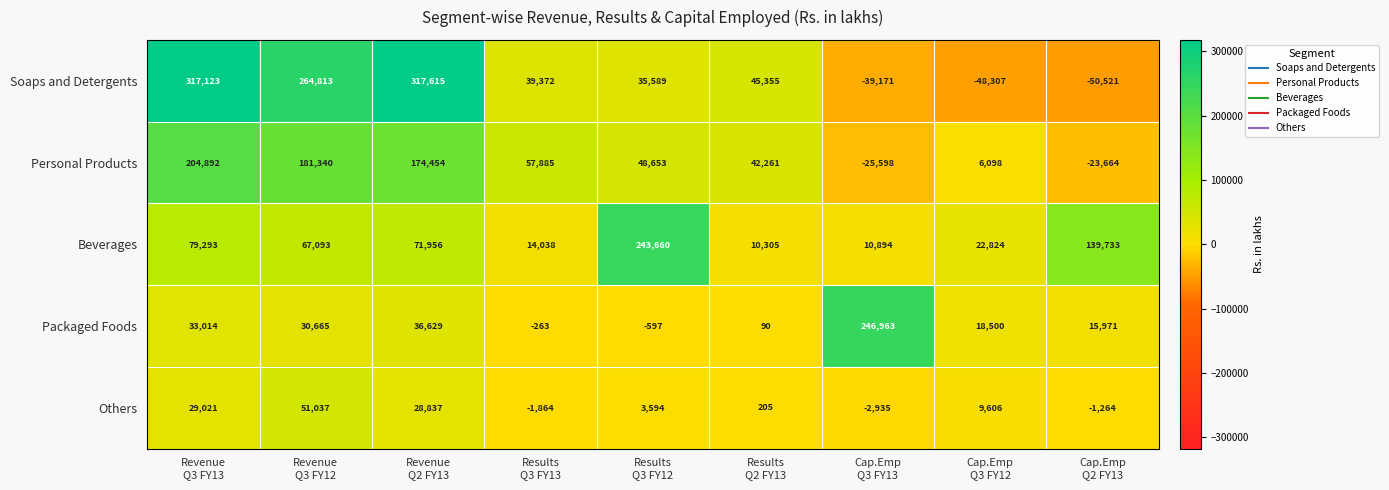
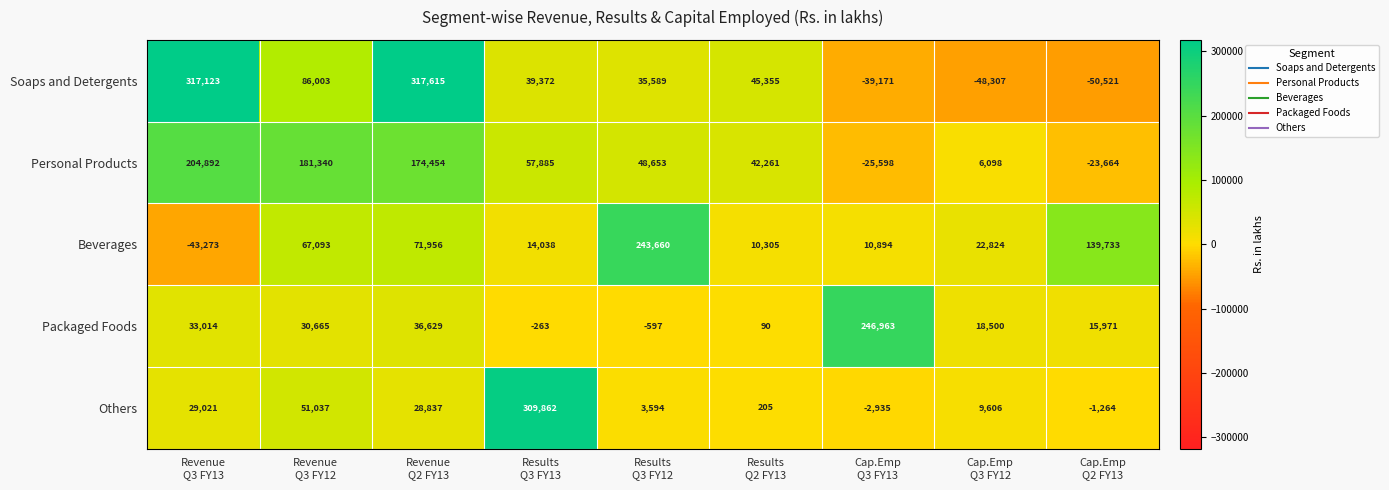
Soaps and Detergents, Revenue Q3 FY12: 264,813 -> 86,003
Beverages, Revenue Q3 FY13: 79,293 -> -43,273
Others, Results Q3 FY13: -1,864 -> 309,862
